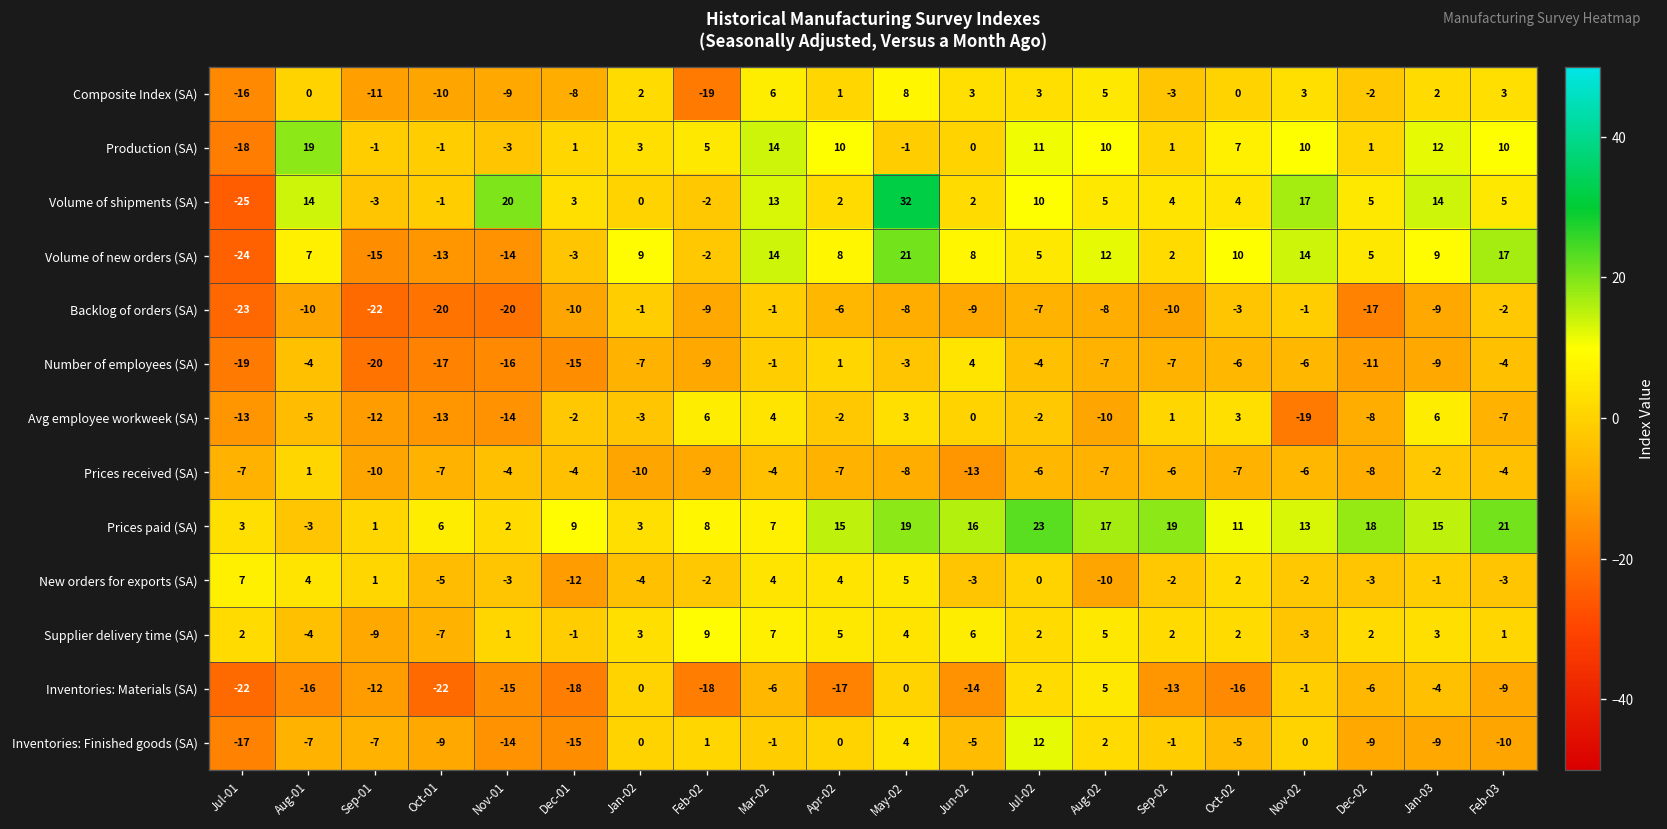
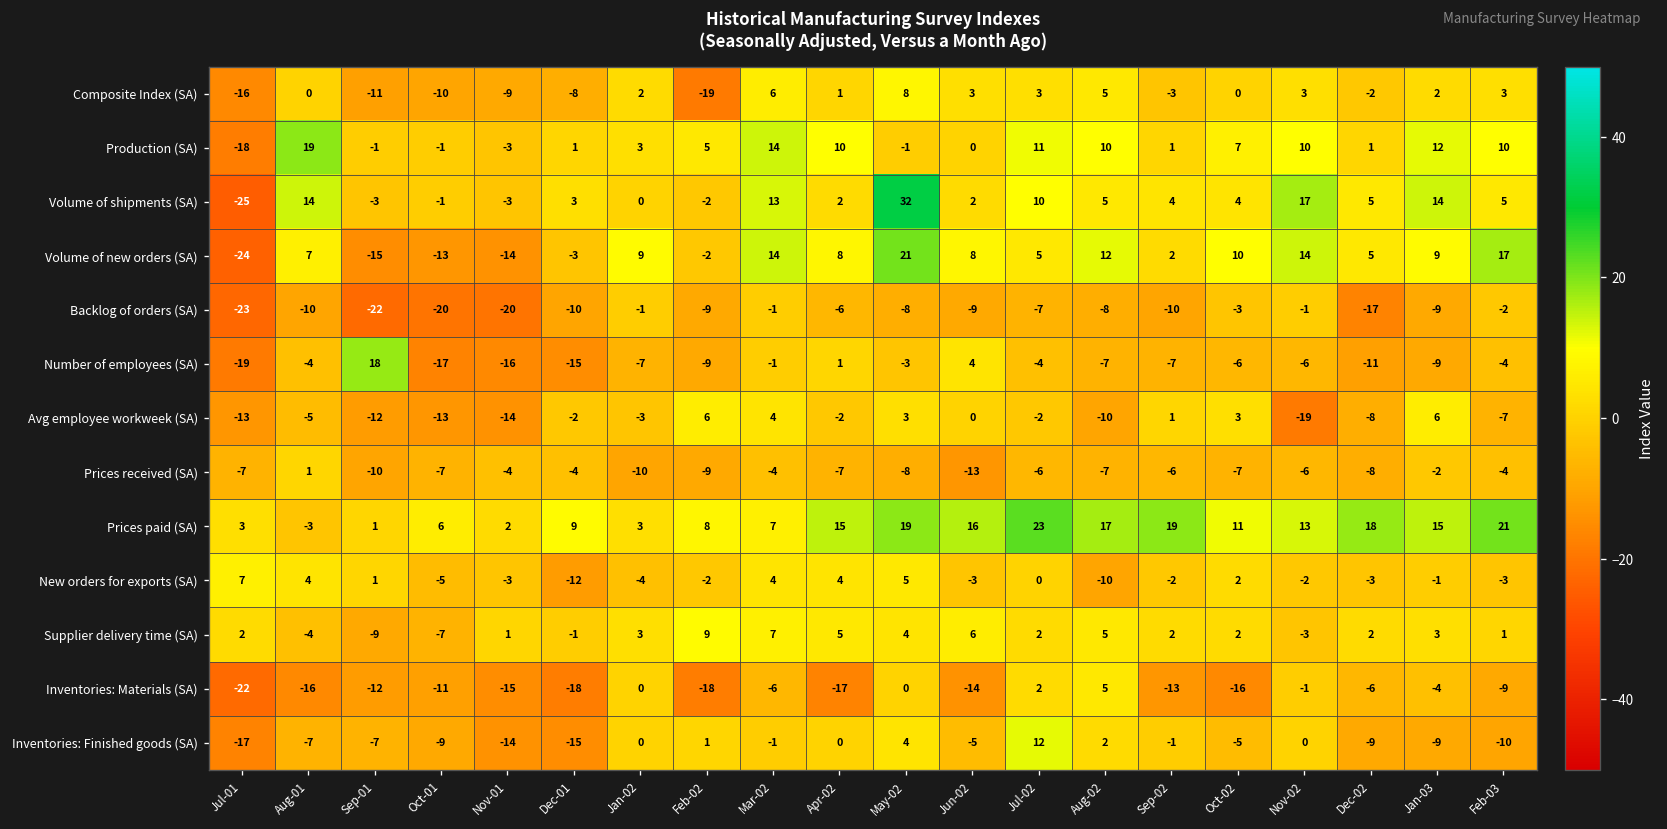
Volume of shipments (SA), Nov-01: 20 -> -3
Number of employees (SA), Sep-01: -20 -> 18
Inventories: Materials (SA), Oct-01: -22 -> -11
